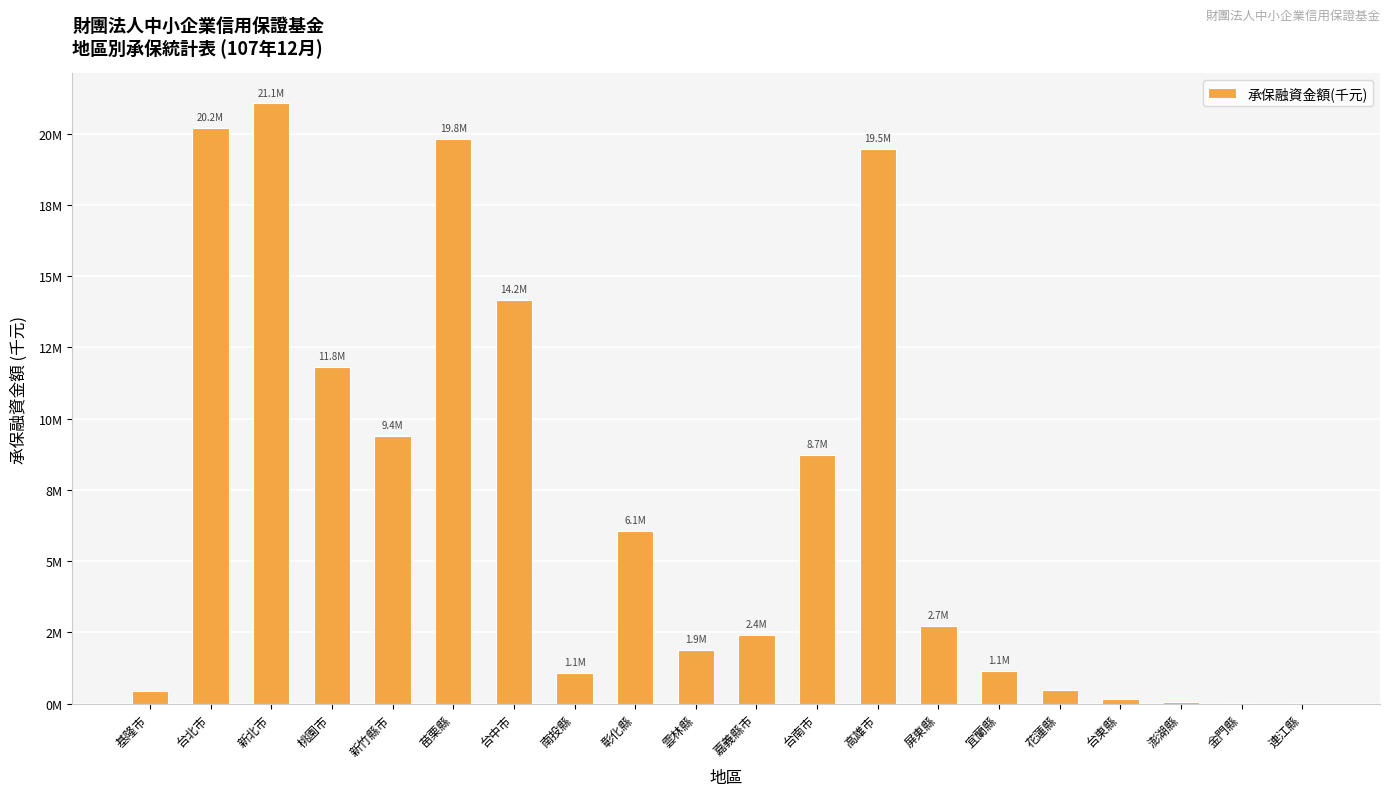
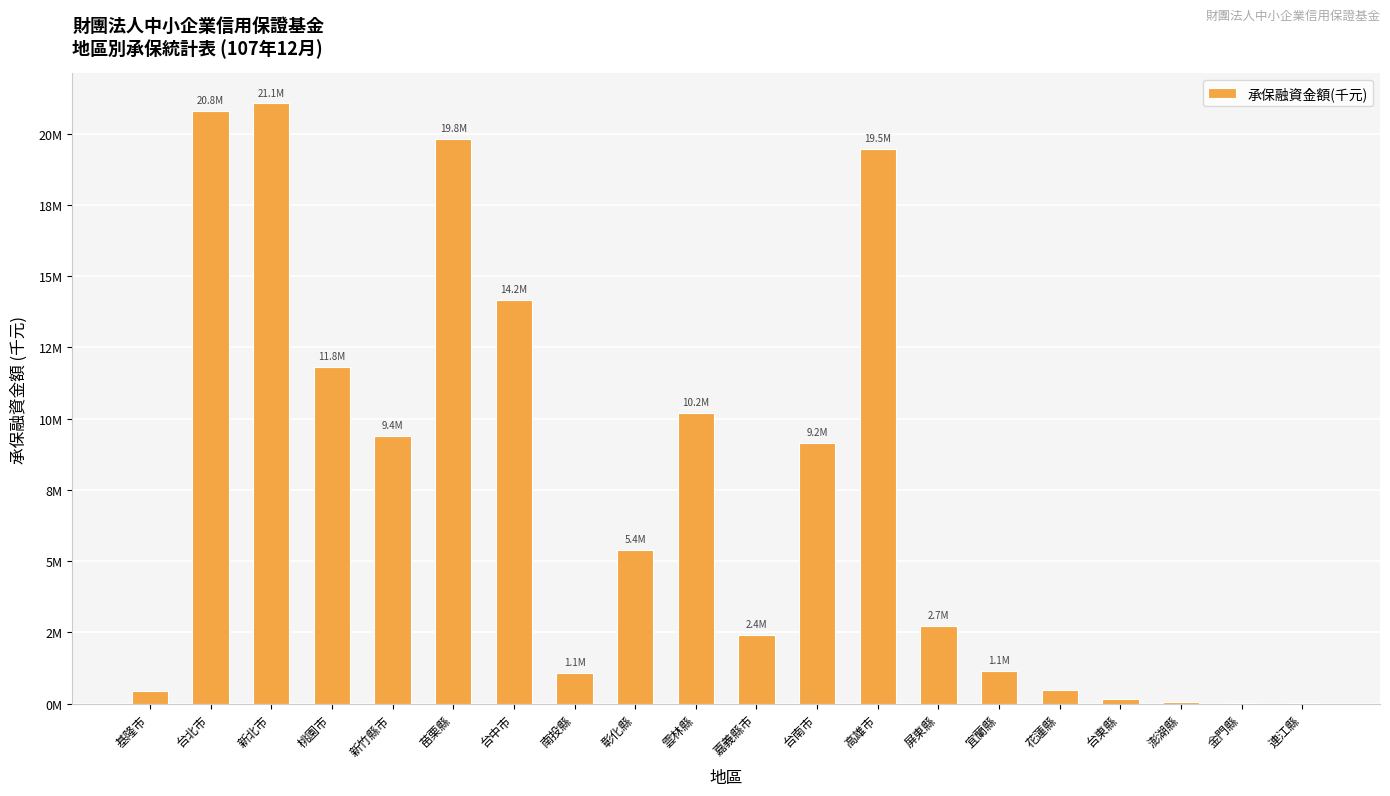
台北市: 20.2M -> 20.8M
彰化縣: 6.1M -> 5.4M
雲林縣: 1.9M -> 10.2M
台南市: 8.7M -> 9.2M
